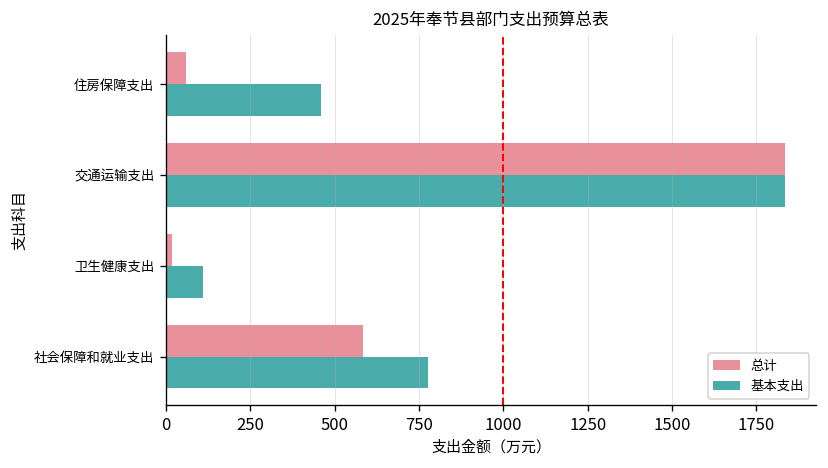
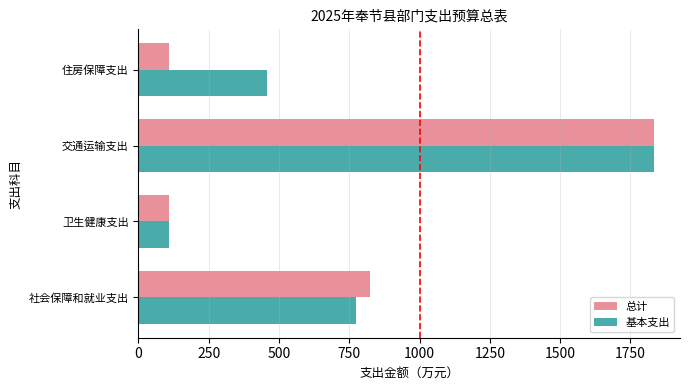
总计, 住房保障支出: 60 -> 110
总计, 卫生健康支出: 20 -> 110
总计, 社会保障和就业支出: 580 -> 820
